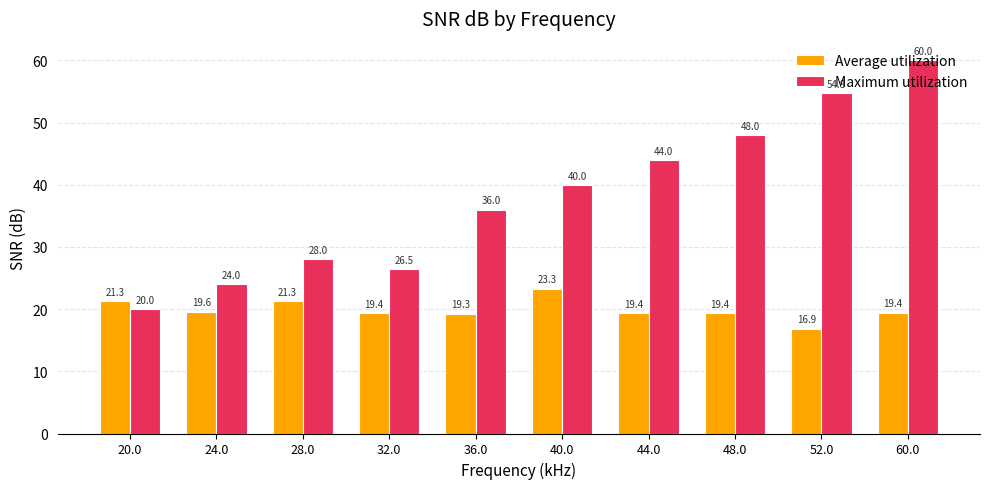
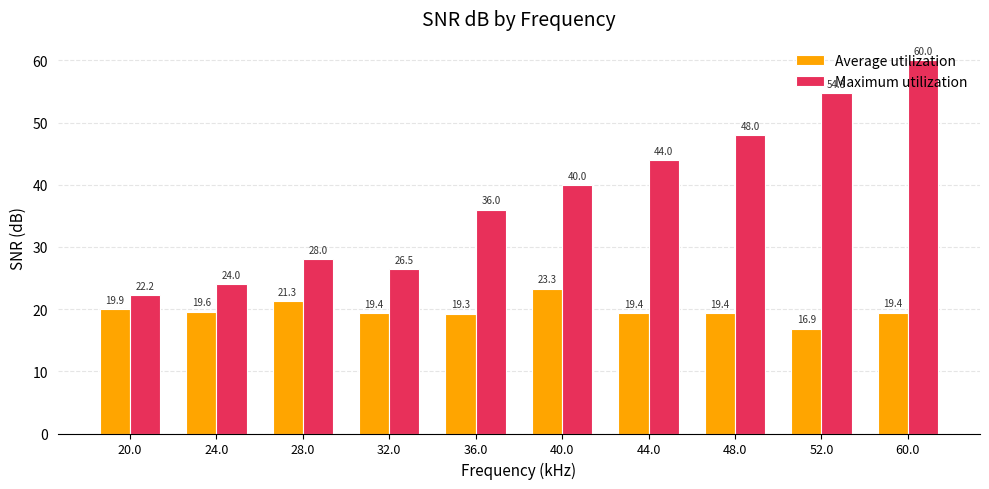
Average utilization, 20.0: 21.3 -> 19.9
Maximum utilization, 20.0: 20.0 -> 22.2
